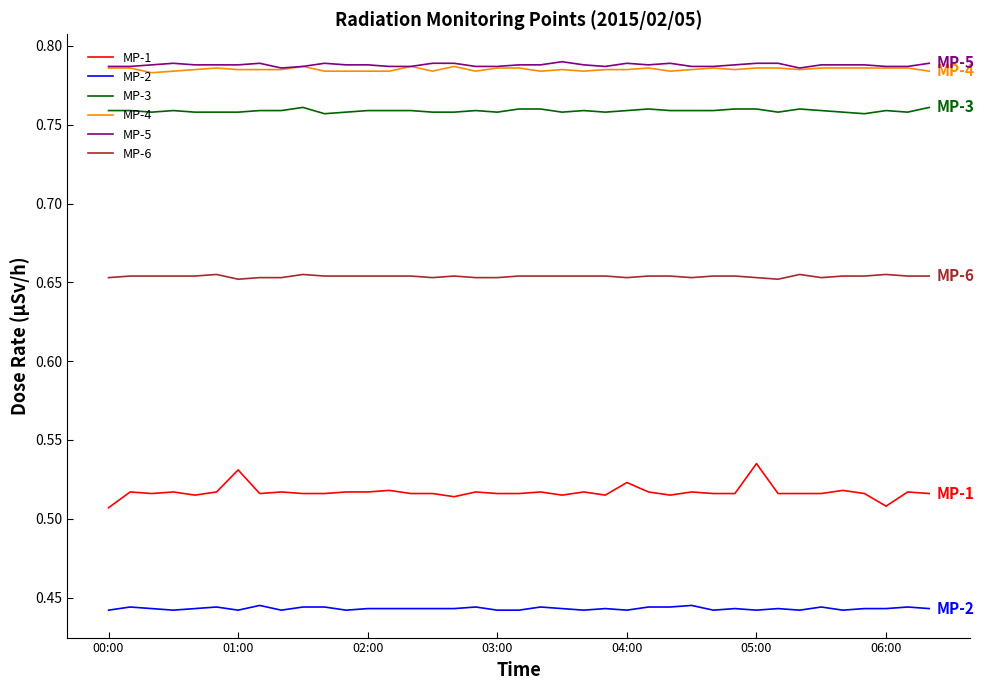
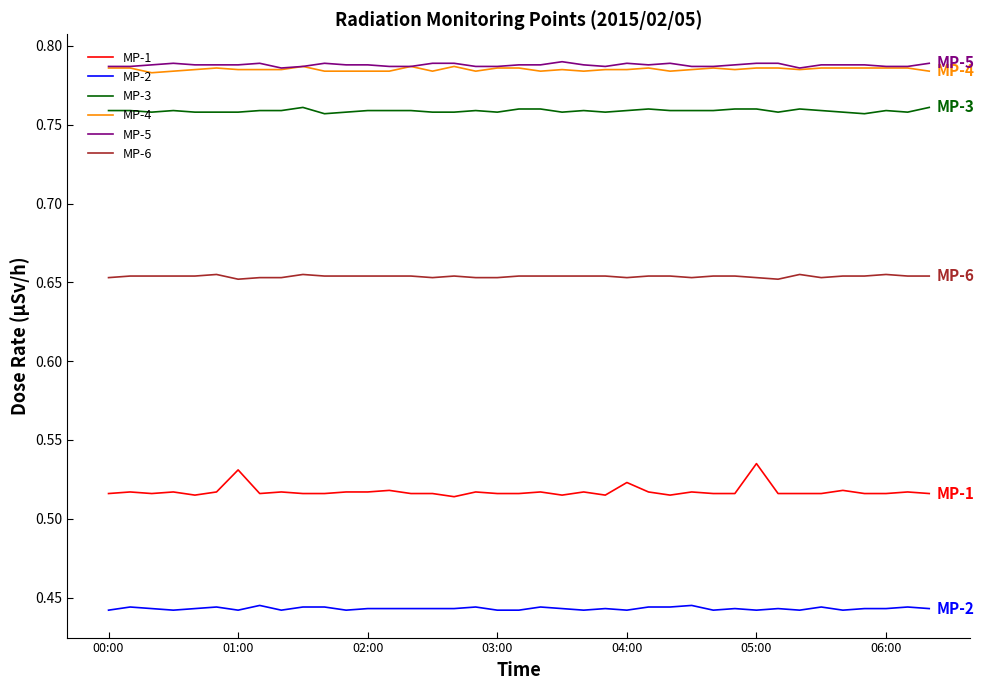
MP-1, 00:00: 0.507 -> 0.516
MP-1, 06:00: 0.508 -> 0.516
